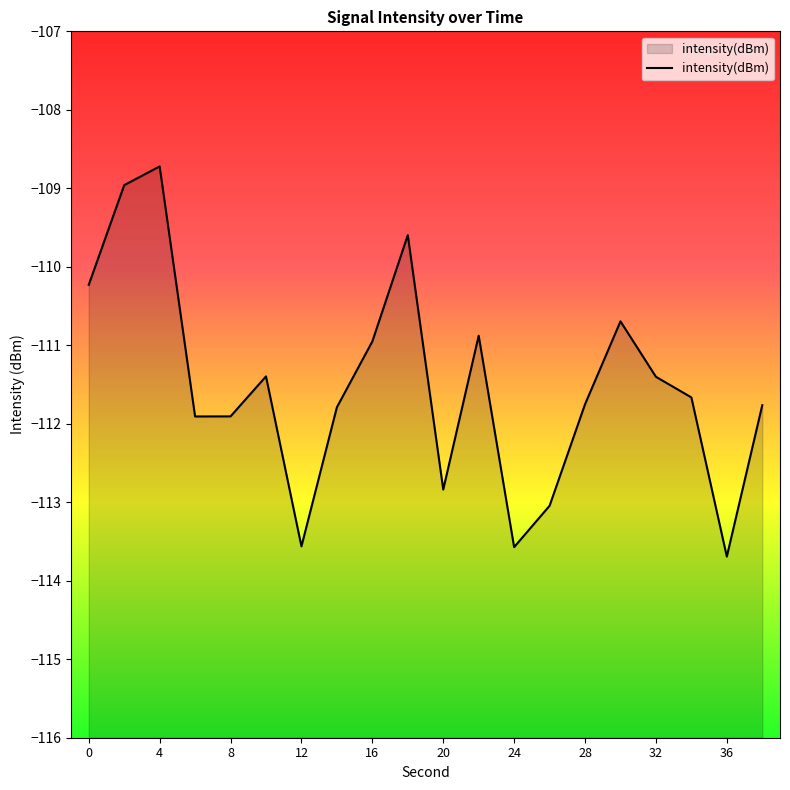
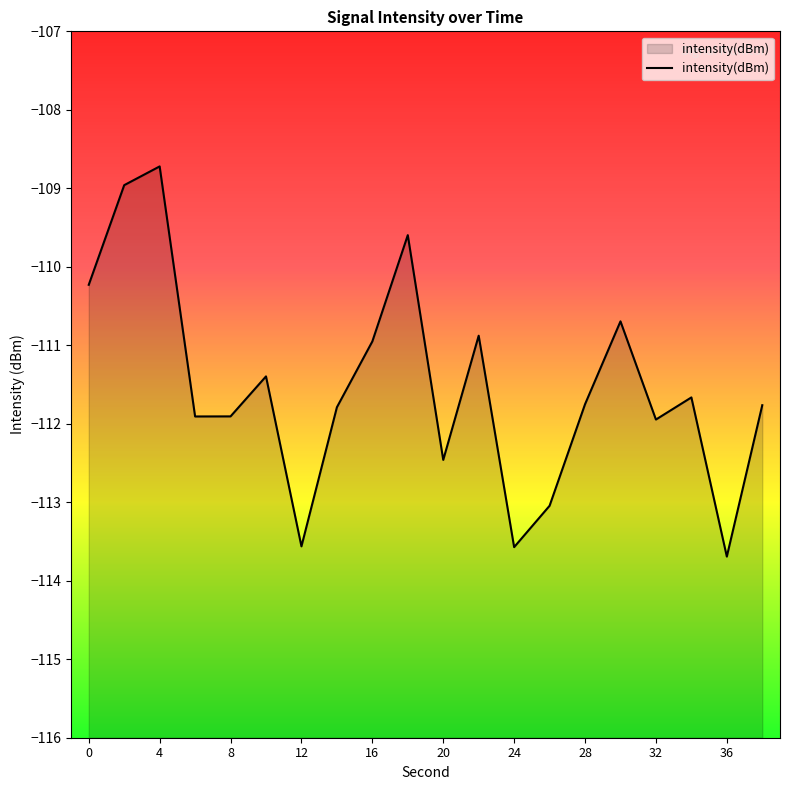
20: -112.8 -> -112.5
32: -111.4 -> -111.9
